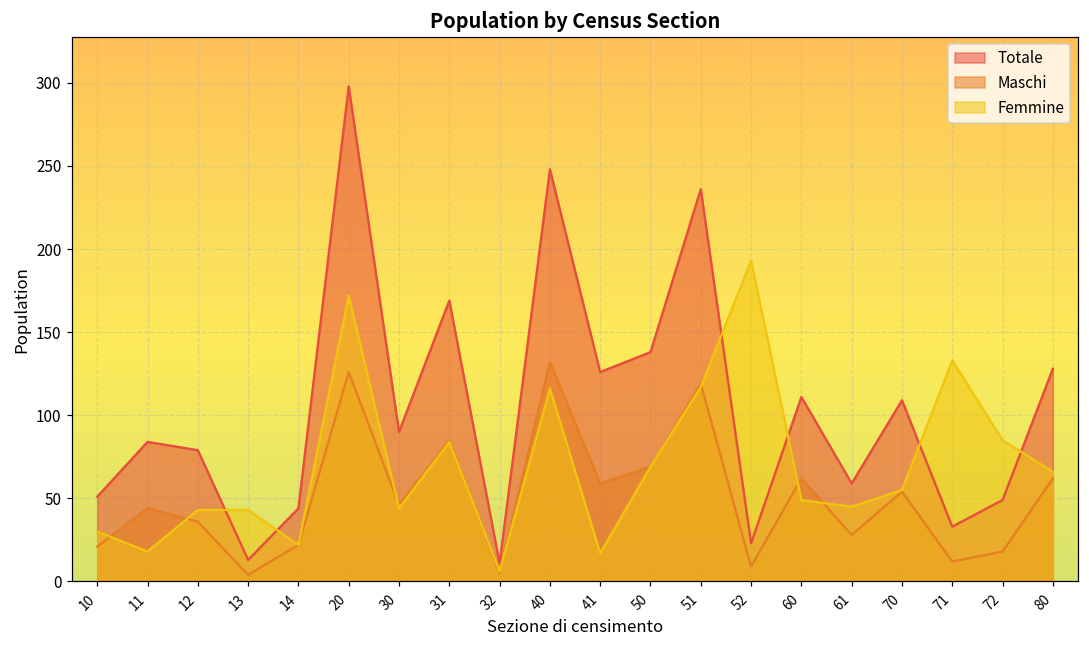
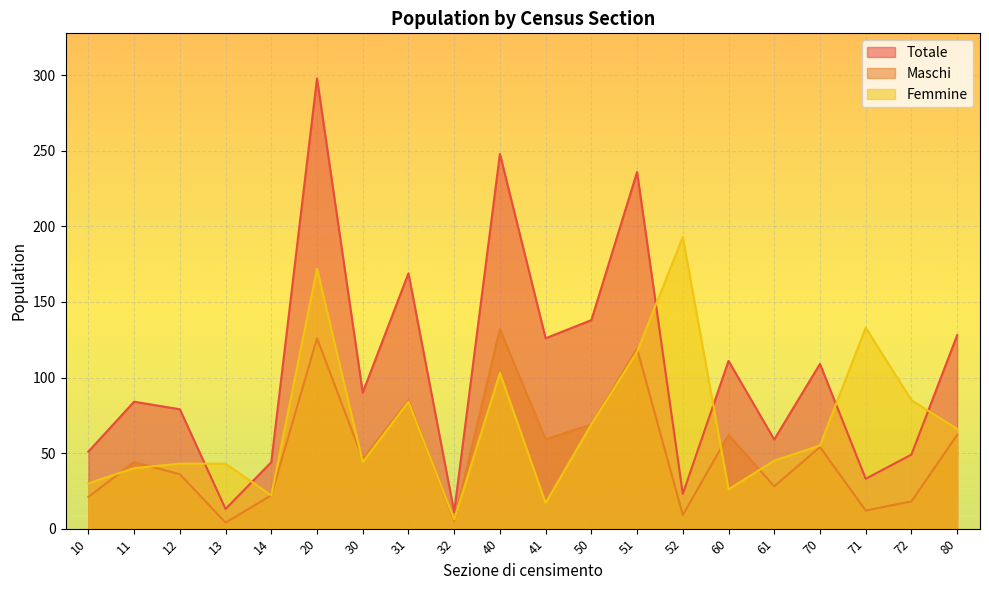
Femmine, 11: 18 -> 40
Femmine, 40: 116 -> 103
Femmine, 60: 49 -> 26
